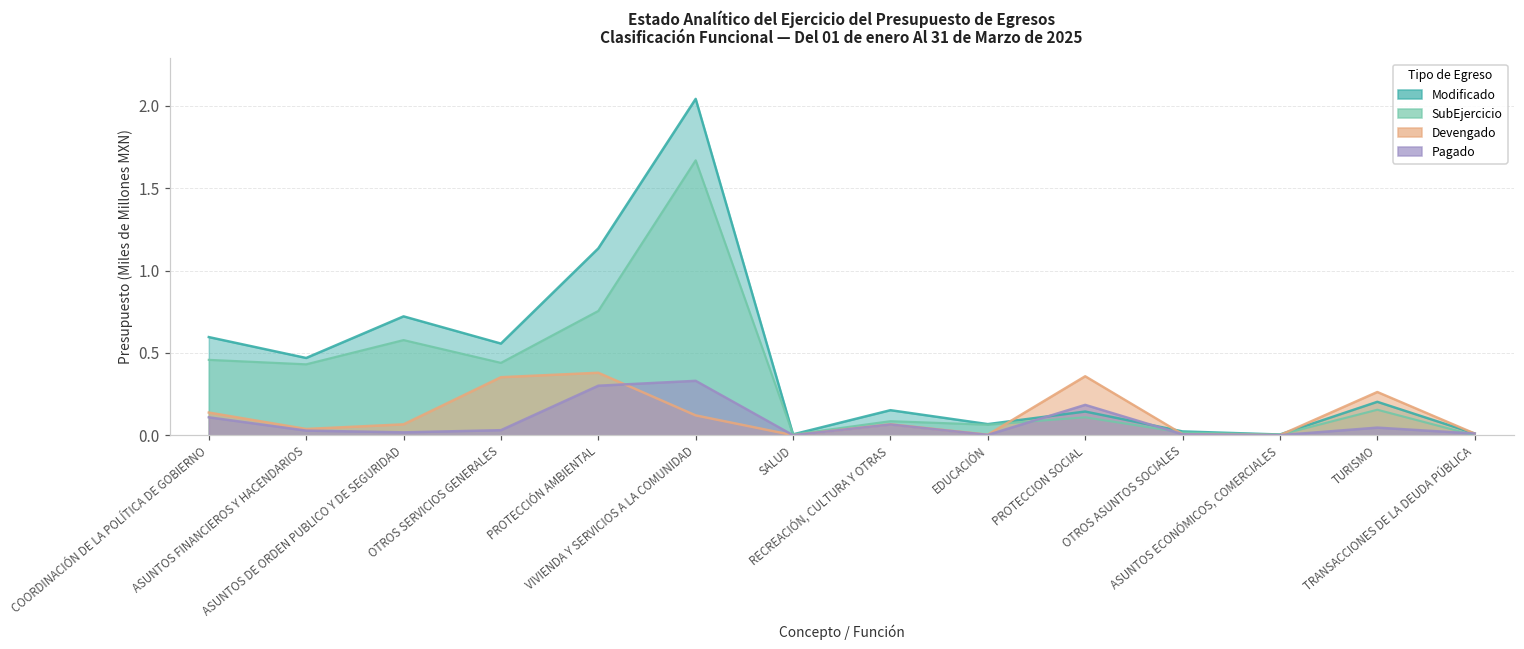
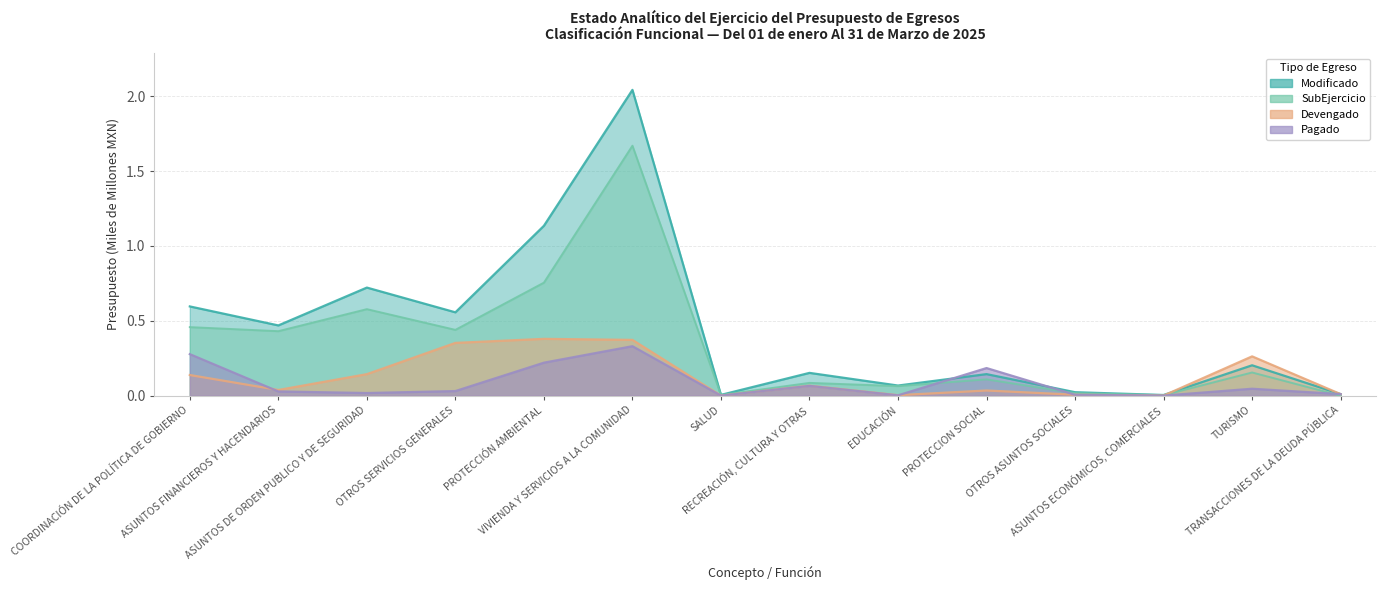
Pagado, COORDINACIÓN DE LA POLÍTICA DE GOBIERNO: 0.11 -> 0.28
Devengado, ASUNTOS DE ORDEN PUBLICO Y DE SEGURIDAD: 0.07 -> 0.14
Pagado, PROTECCIÓN AMBIENTAL: 0.30 -> 0.22
Devengado, VIVIENDA Y SERVICIOS A LA COMUNIDAD: 0.12 -> 0.37
Devengado, PROTECCION SOCIAL: 0.36 -> 0.03
